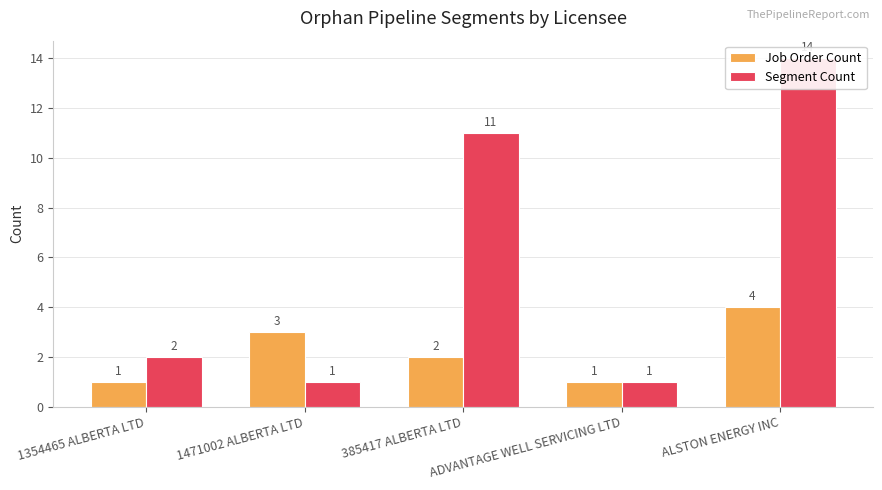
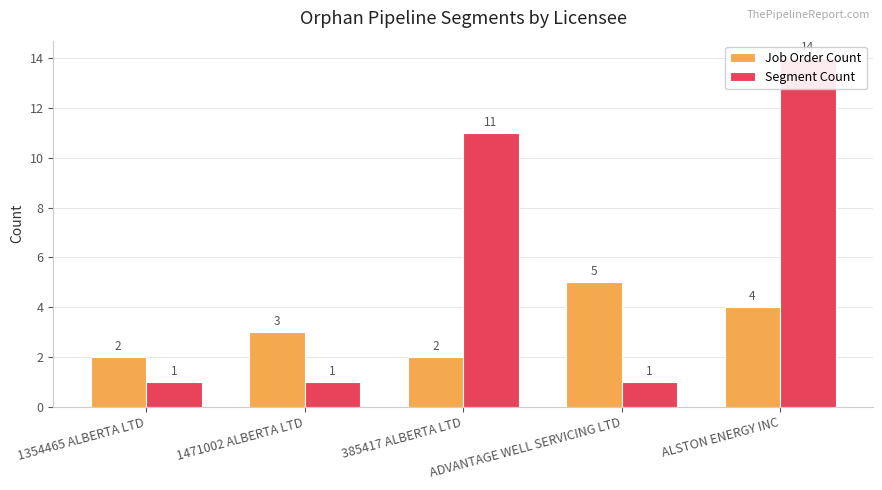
Job Order Count, 1354465 ALBERTA LTD: 1 -> 2
Segment Count, 1354465 ALBERTA LTD: 2 -> 1
Job Order Count, ADVANTAGE WELL SERVICING LTD: 1 -> 5
